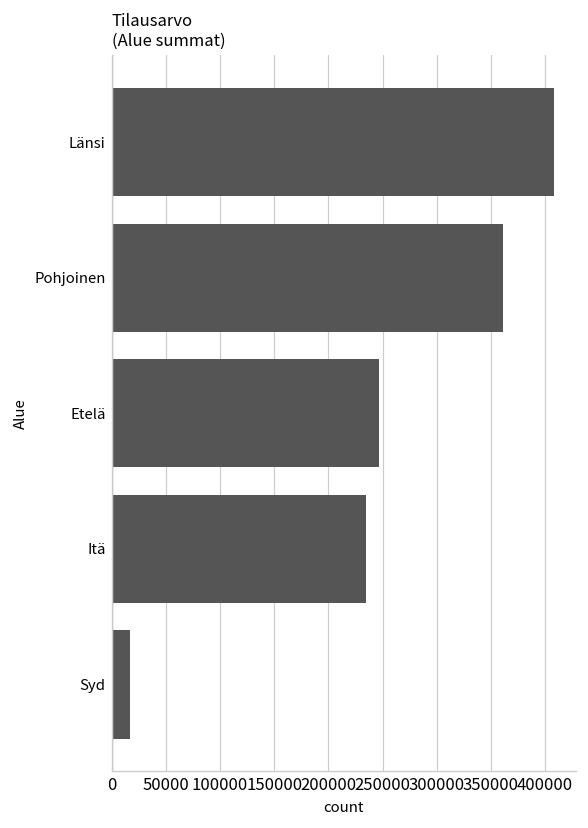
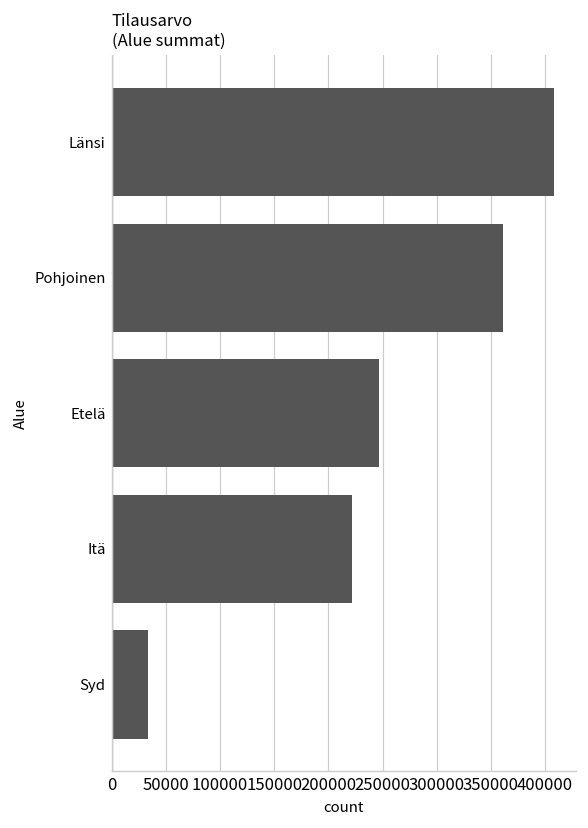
Itä: 230000 -> 220000
Syd: 20000 -> 30000
